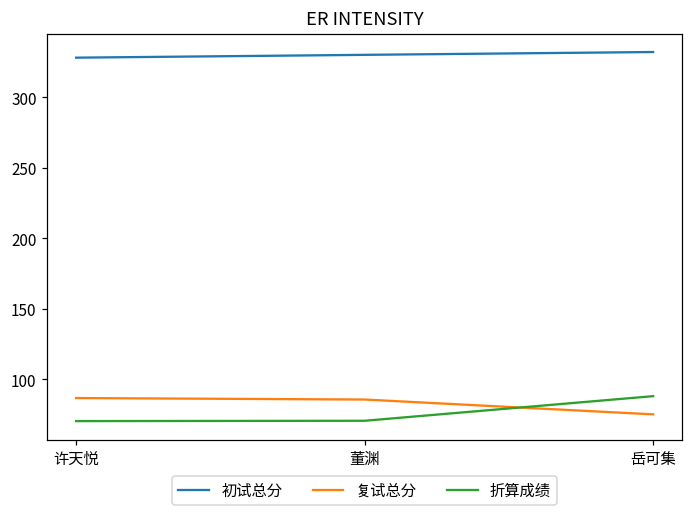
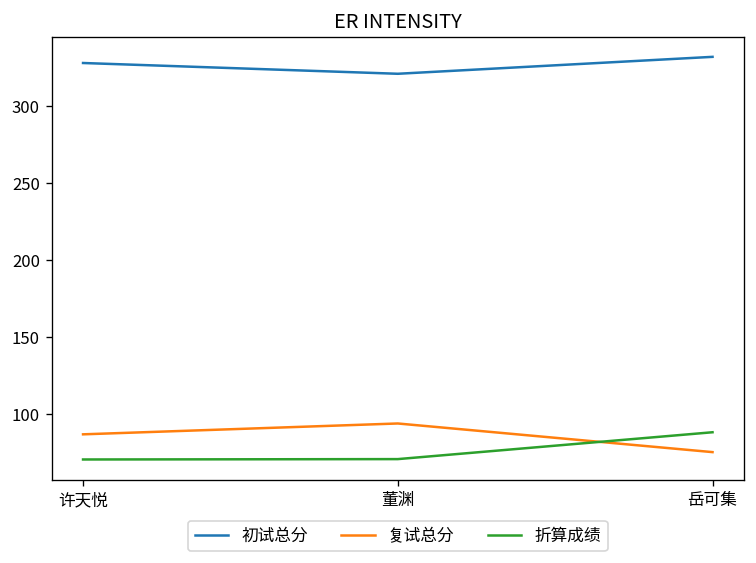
初试总分, 董渊: 330 -> 321
复试总分, 董渊: 86 -> 94
